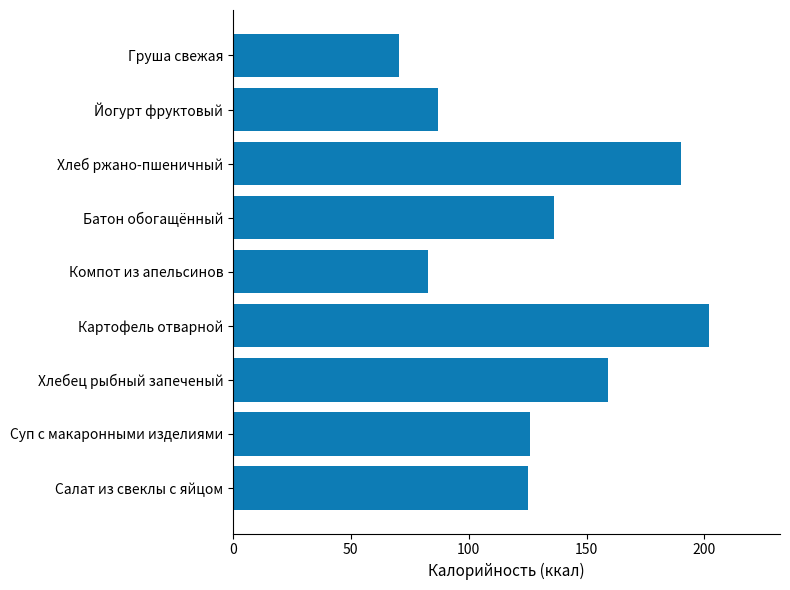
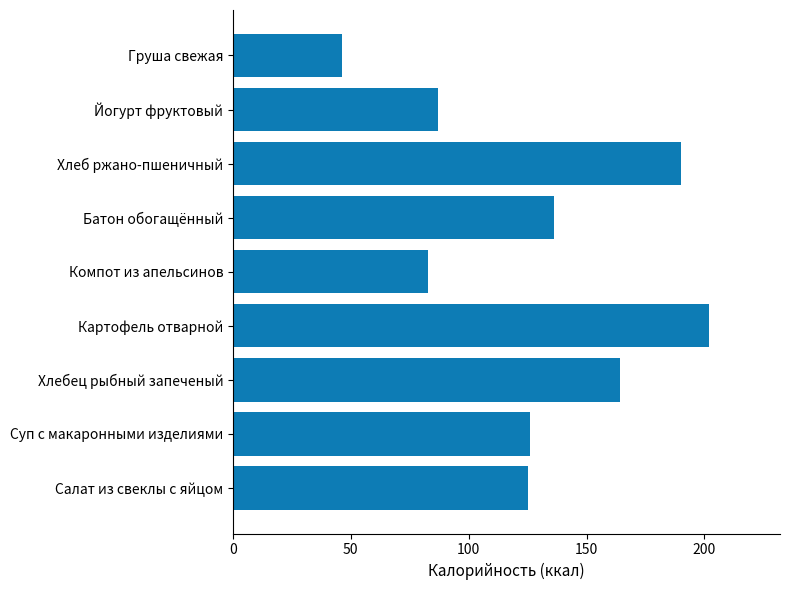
Груша свежая: 71 -> 46
Хлебец рыбный запеченый: 159 -> 164
